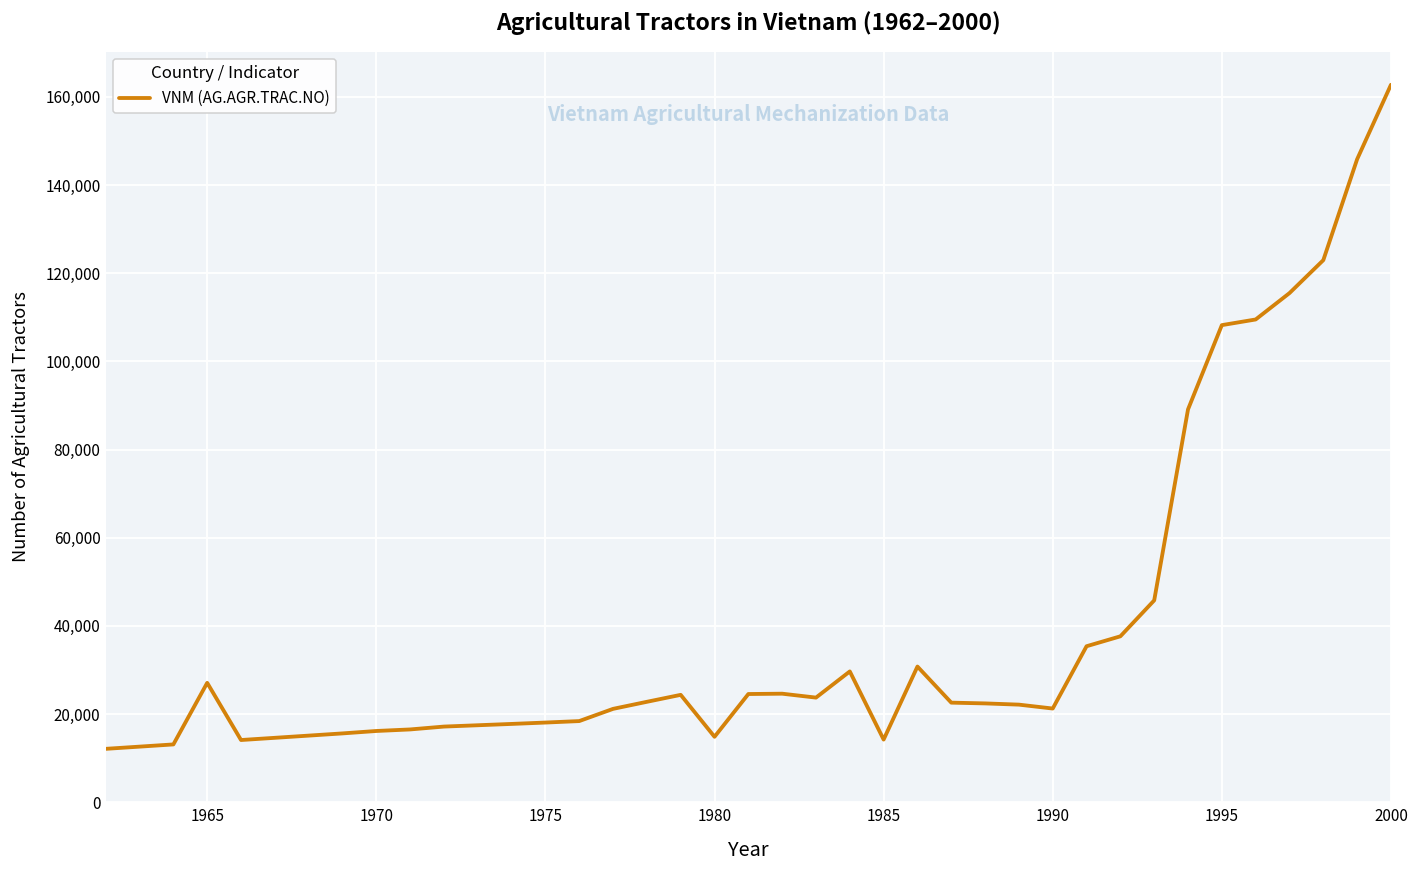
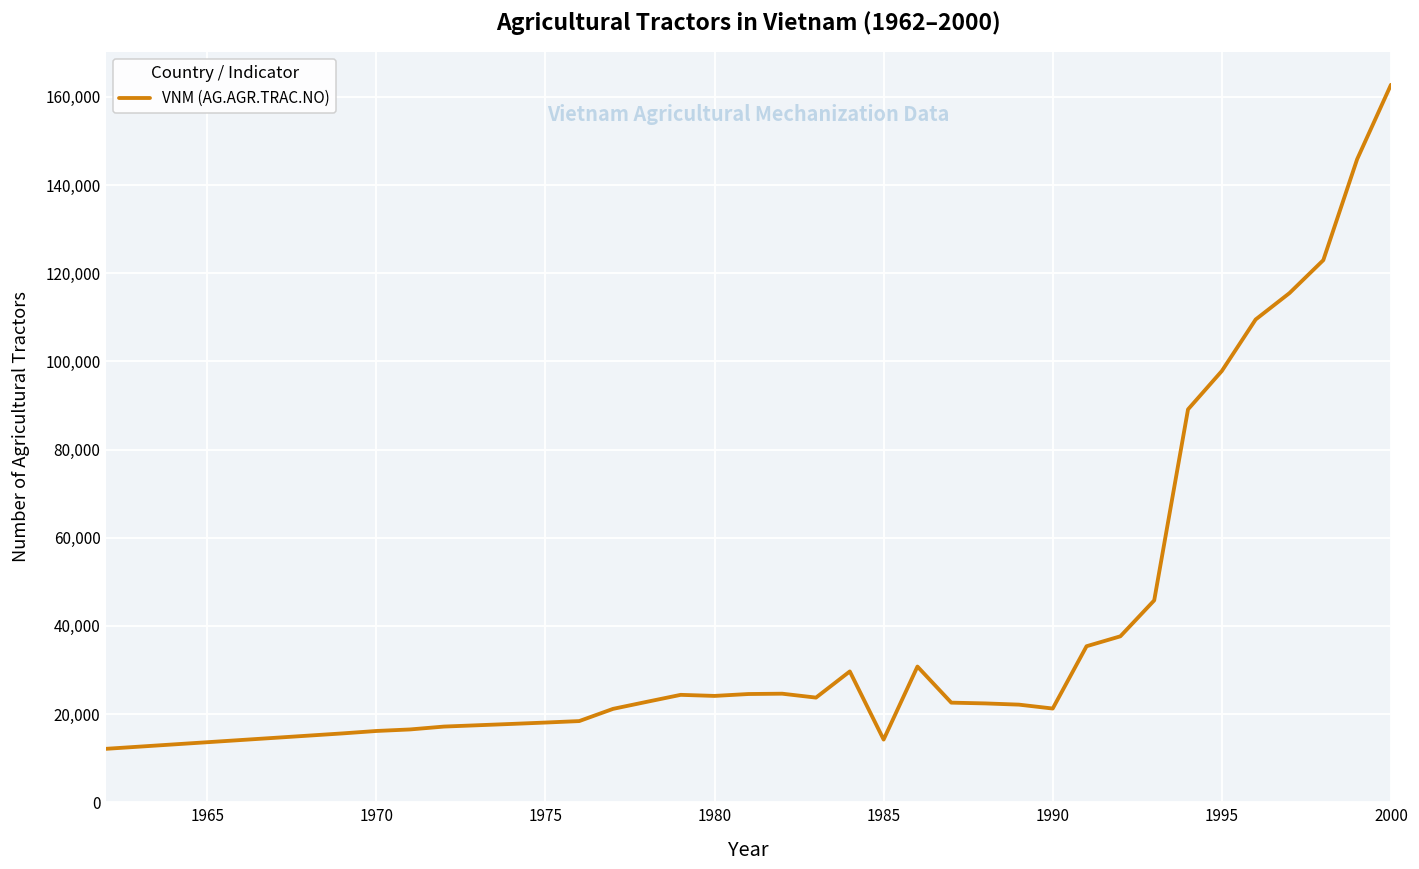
1965: 27,000 -> 14,000
1980: 15,000 -> 24,000
1995: 108,000 -> 98,000
